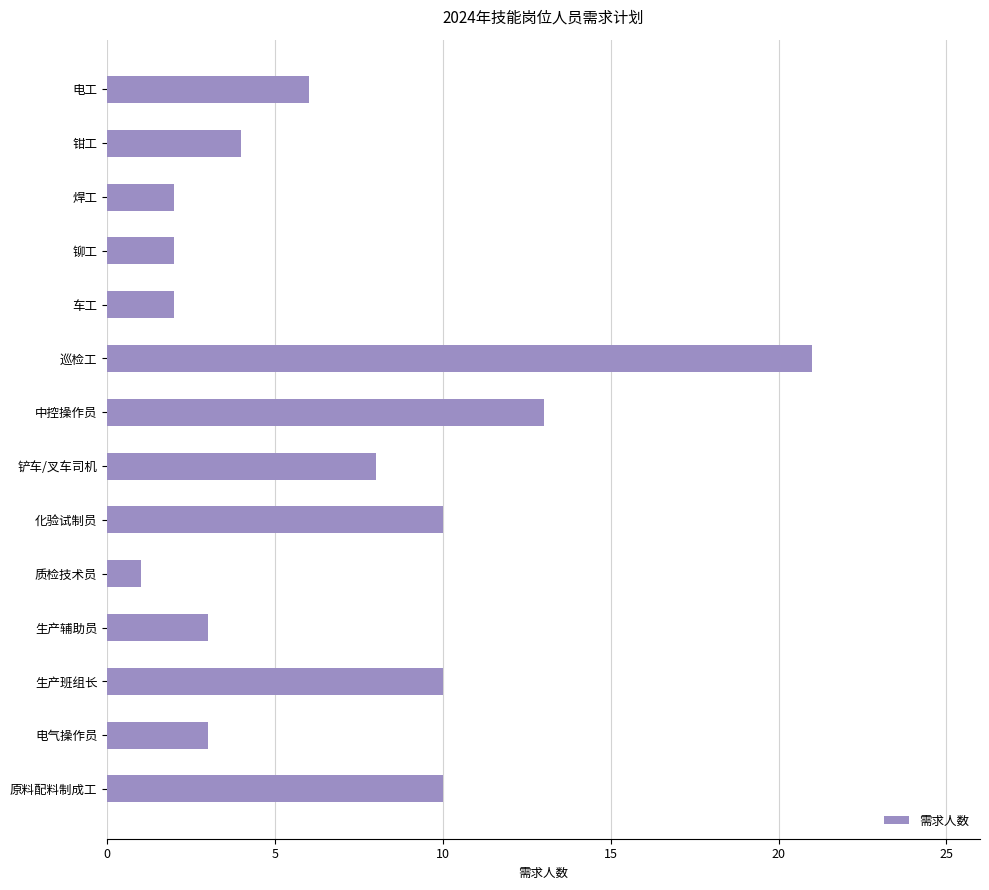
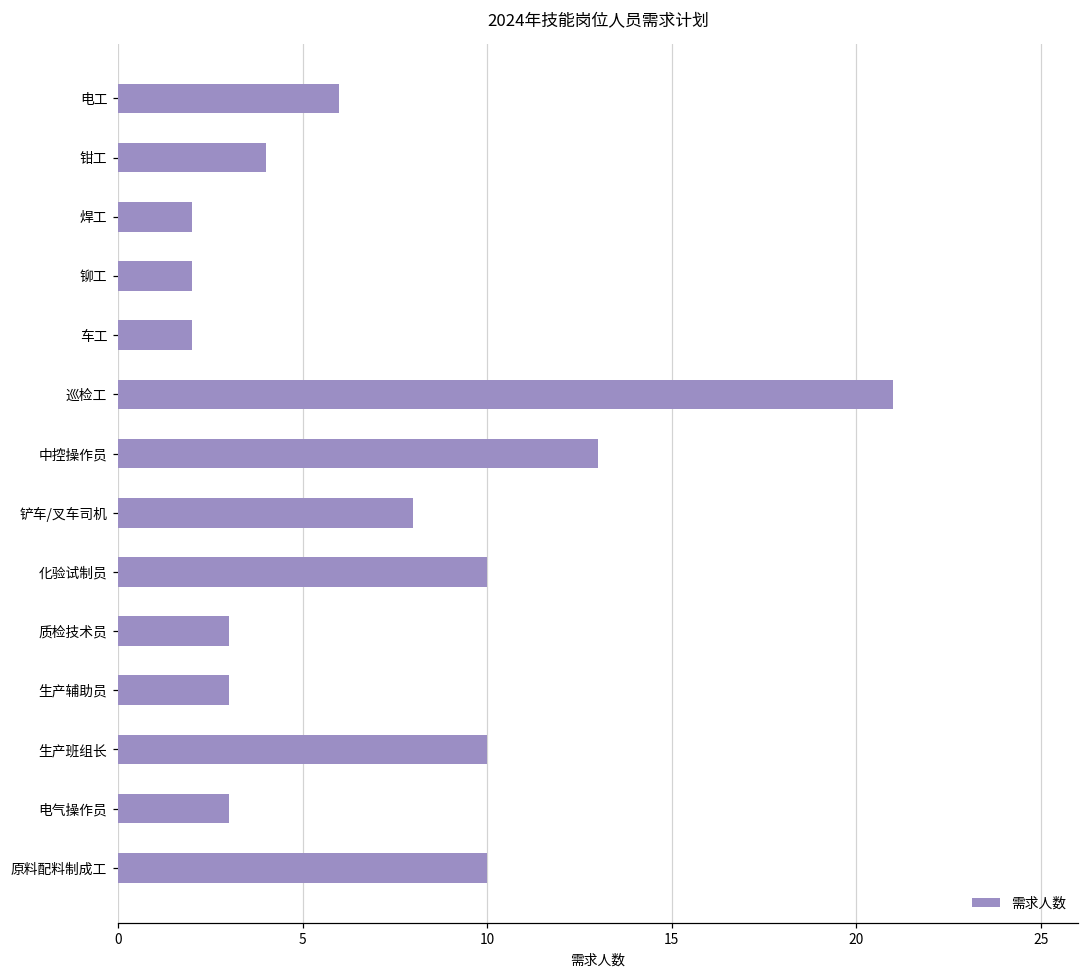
质检技术员: 1 -> 3
